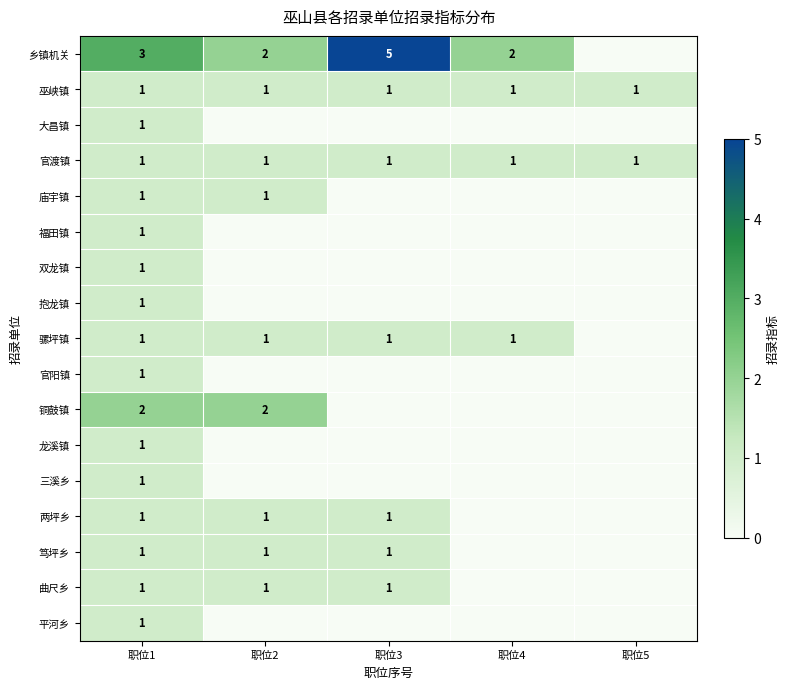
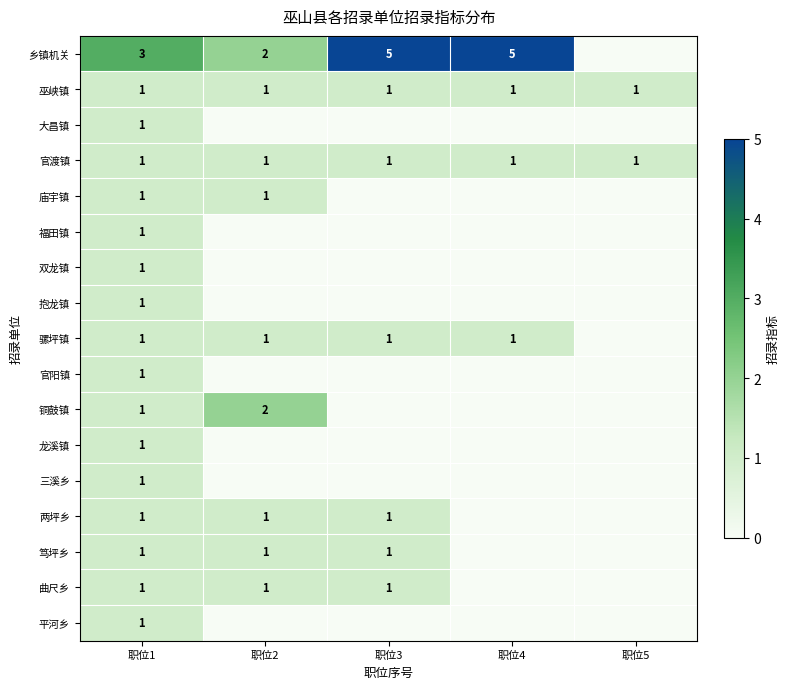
乡镇机关, 职位4: 2 -> 5
铜鼓镇, 职位1: 2 -> 1
